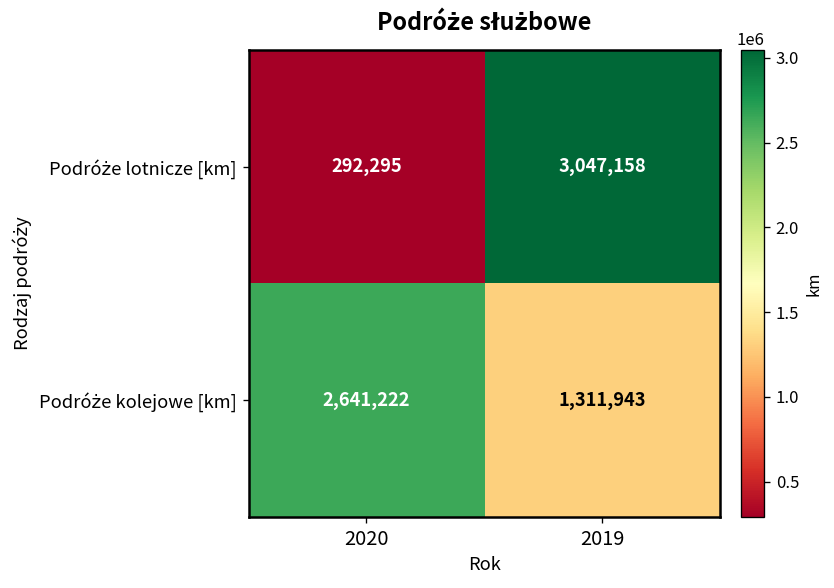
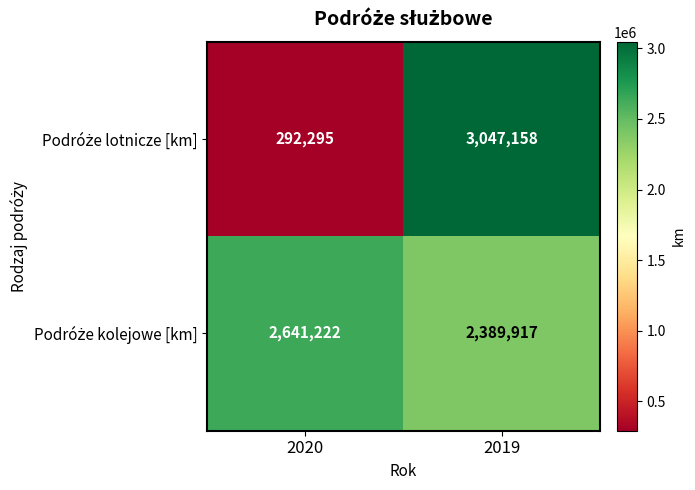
Podróże kolejowe [km], 2019: 1,311,943 -> 2,389,917
